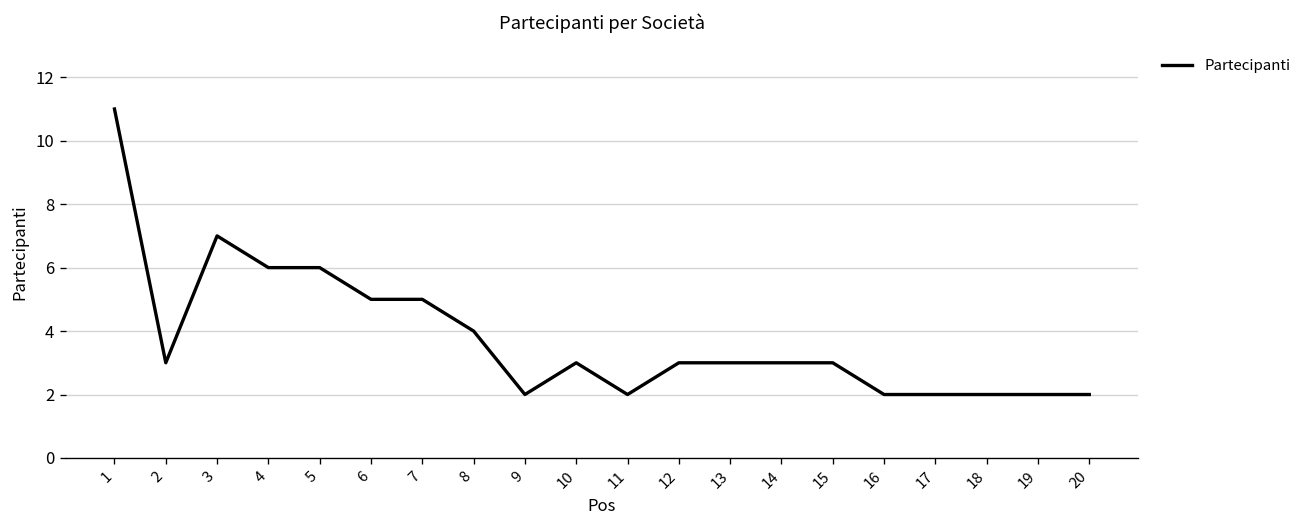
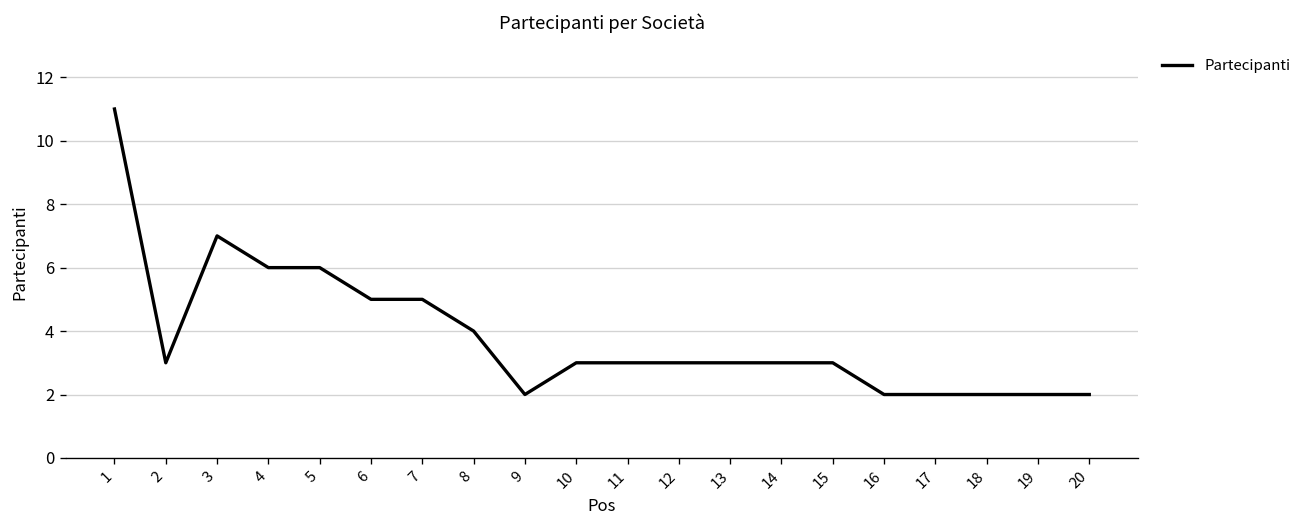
11: 2 -> 3
